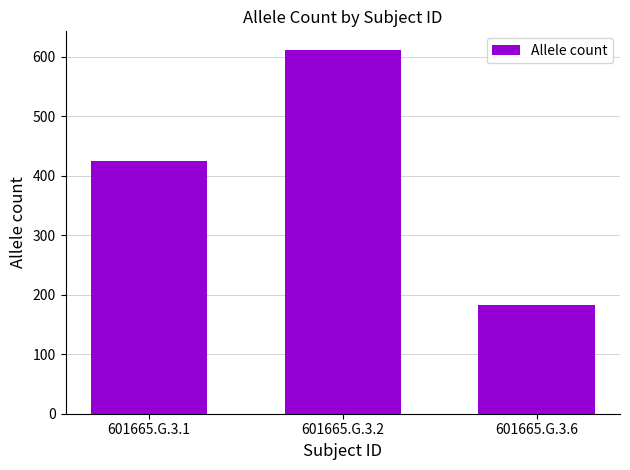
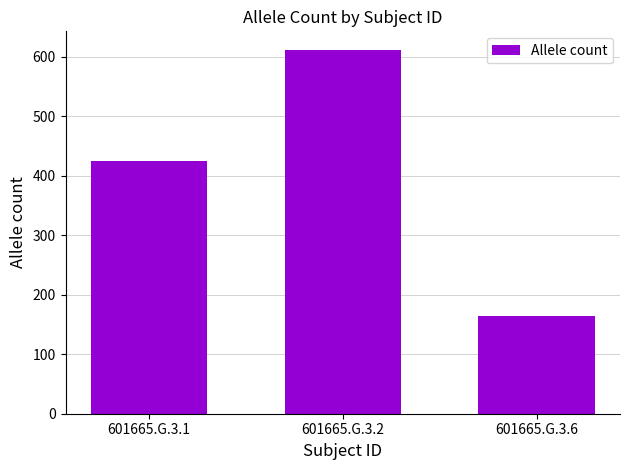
601665.G.3.6: 180 -> 160
